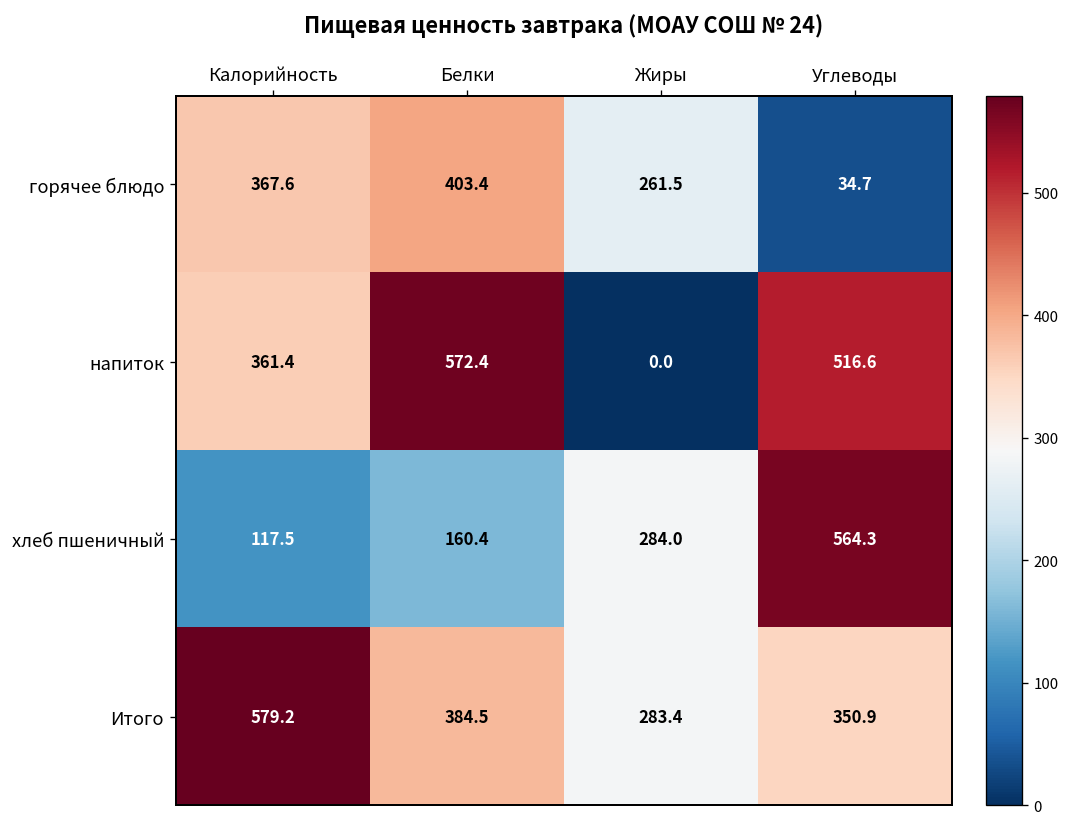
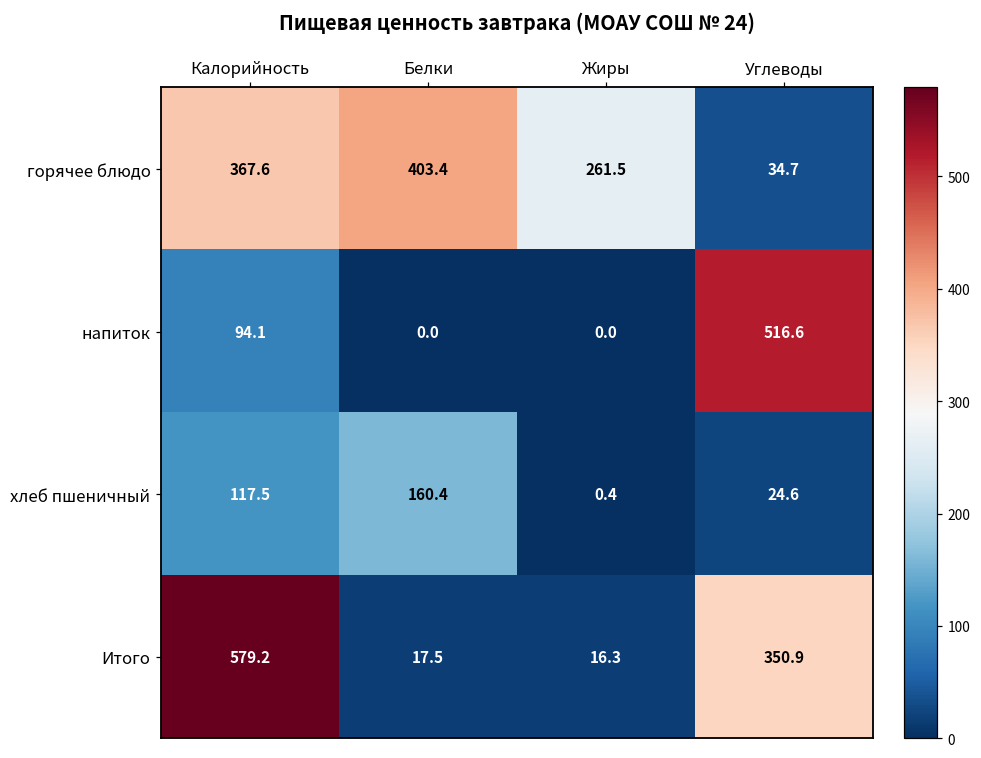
напиток, Калорийность: 361.4 -> 94.1
напиток, Белки: 572.4 -> 0.0
хлеб пшеничный, Жиры: 284.0 -> 0.4
хлеб пшеничный, Углеводы: 564.3 -> 24.6
Итого, Белки: 384.5 -> 17.5
Итого, Жиры: 283.4 -> 16.3
